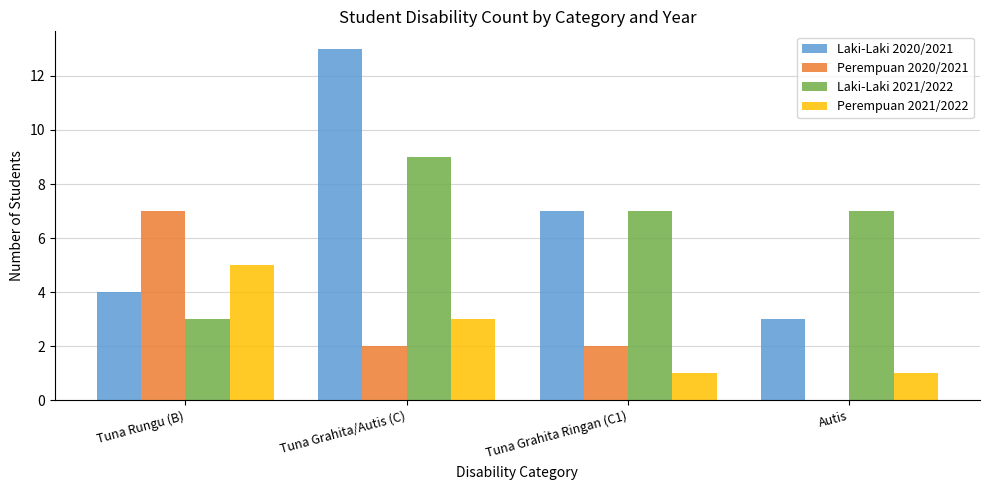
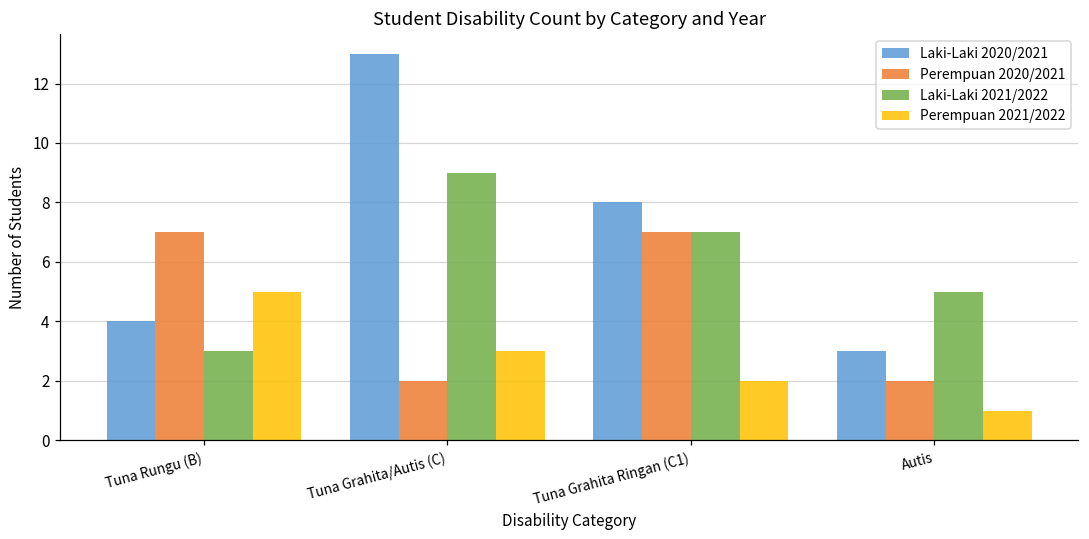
Laki-Laki 2020/2021, Tuna Grahita Ringan (C1): 7 -> 8
Perempuan 2020/2021, Tuna Grahita Ringan (C1): 2 -> 7
Perempuan 2021/2022, Tuna Grahita Ringan (C1): 1 -> 2
Perempuan 2020/2021, Autis: 0 -> 2
Laki-Laki 2021/2022, Autis: 7 -> 5
